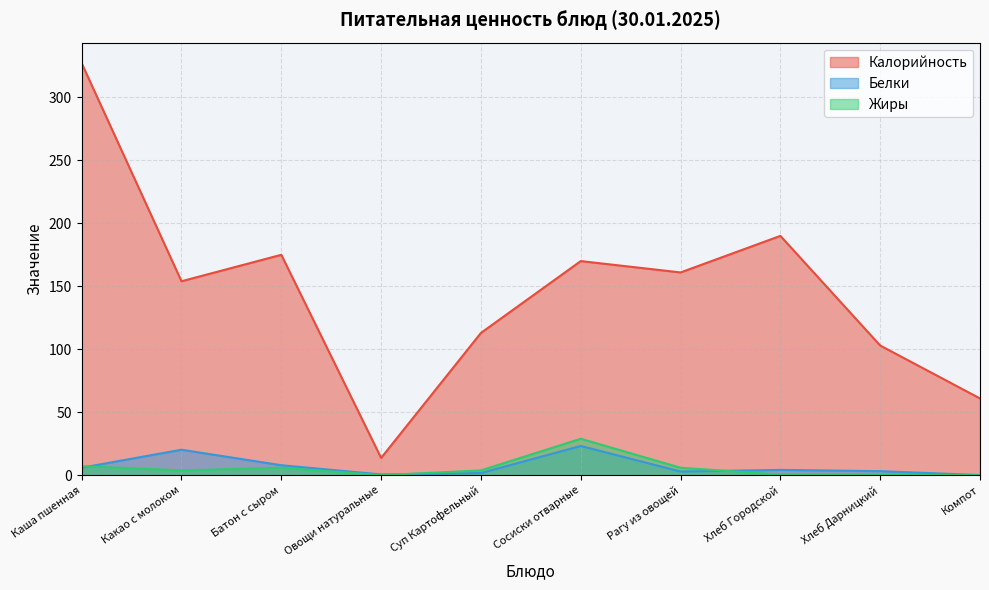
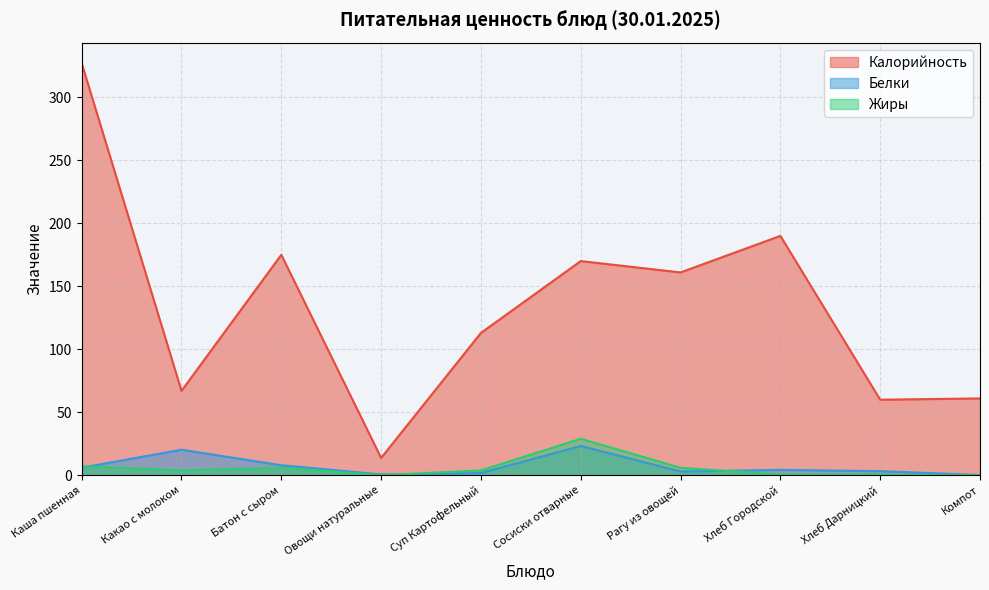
Калорийность, Какао с молоком: 154 -> 67
Калорийность, Хлеб Дарницкий: 103 -> 60
